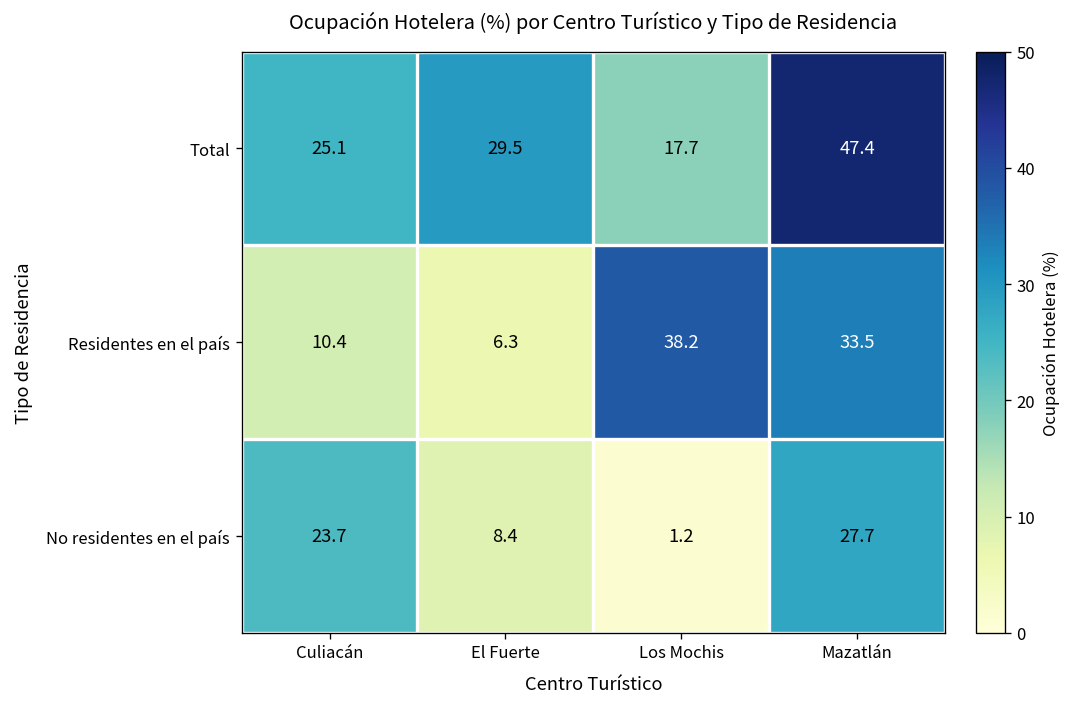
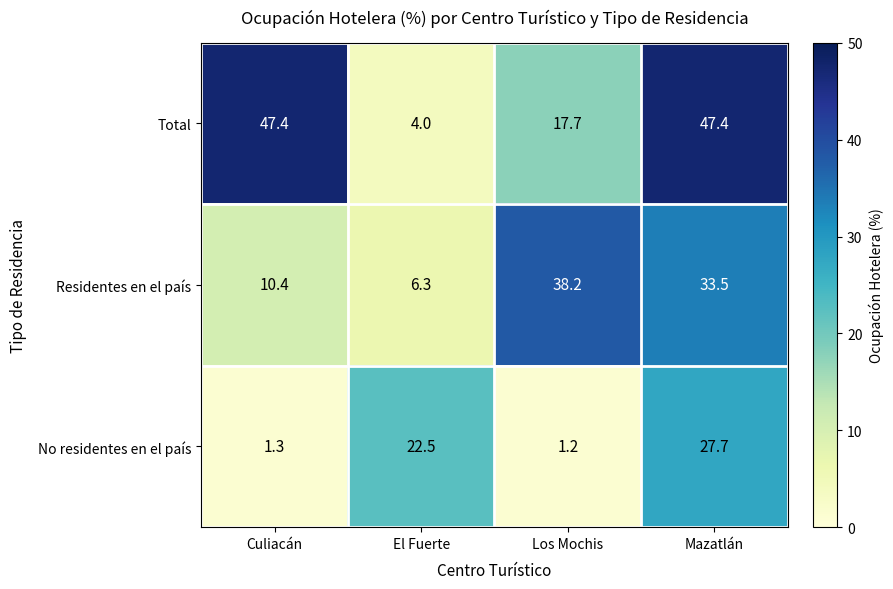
Total, Culiacán: 25.1 -> 47.4
Total, El Fuerte: 29.5 -> 4.0
No residentes en el país, Culiacán: 23.7 -> 1.3
No residentes en el país, El Fuerte: 8.4 -> 22.5
